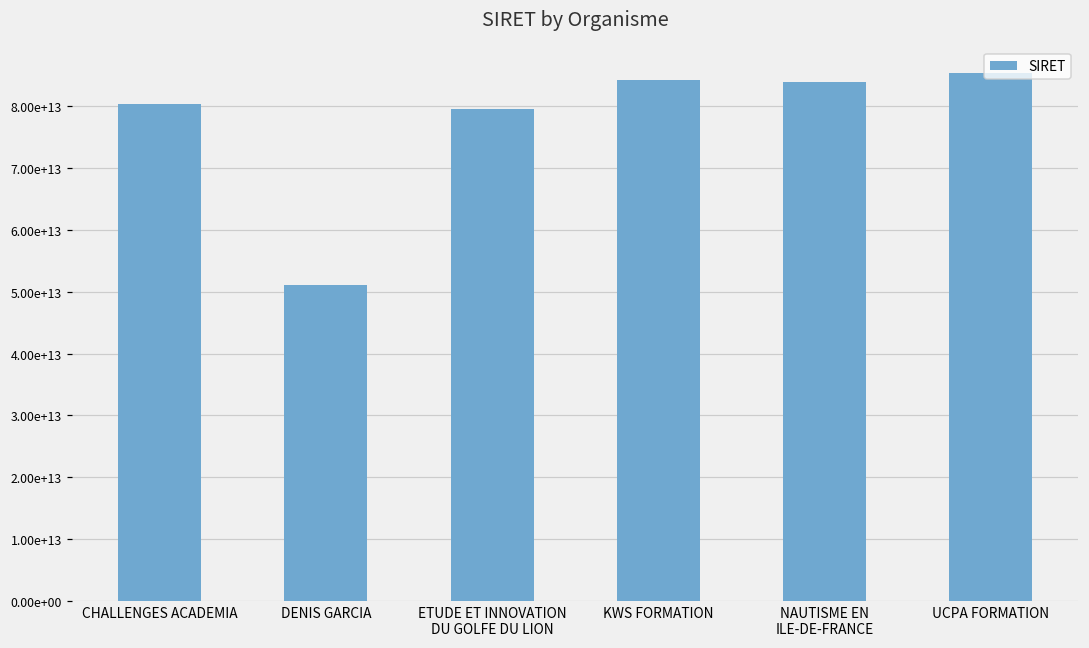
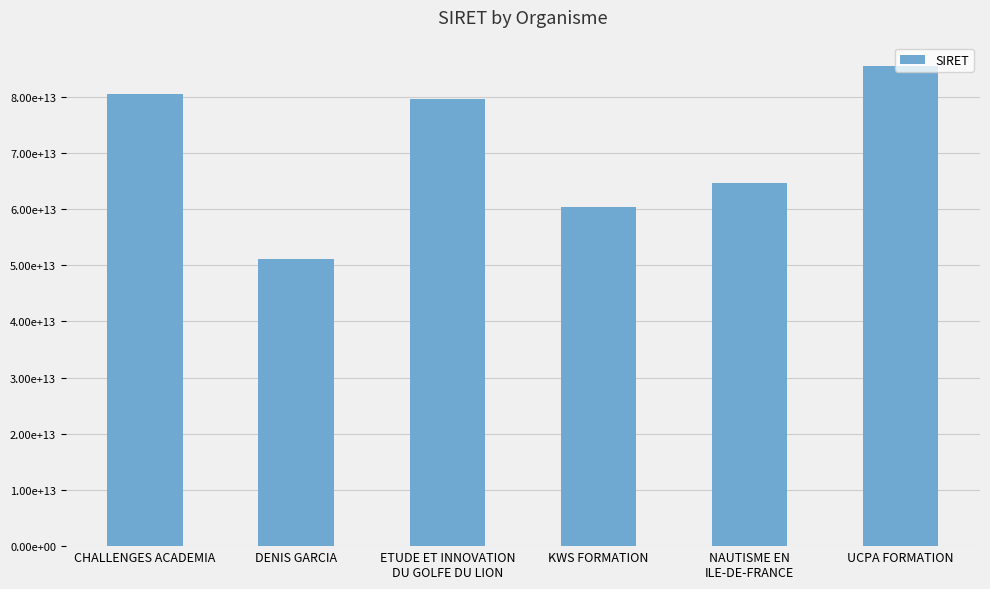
KWS FORMATION: 84000000000000 -> 60000000000000
NAUTISME EN ILE-DE-FRANCE: 84000000000000 -> 65000000000000
